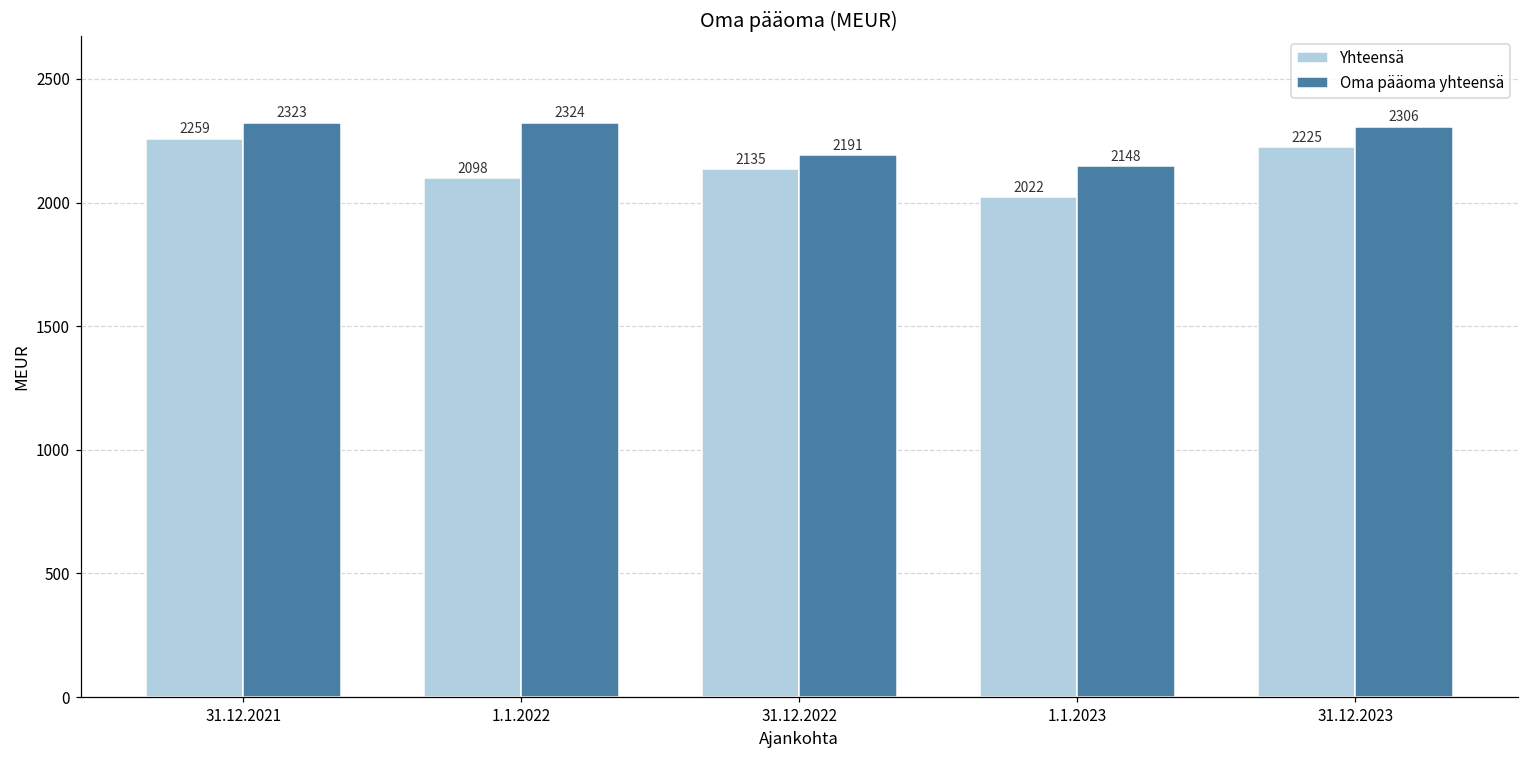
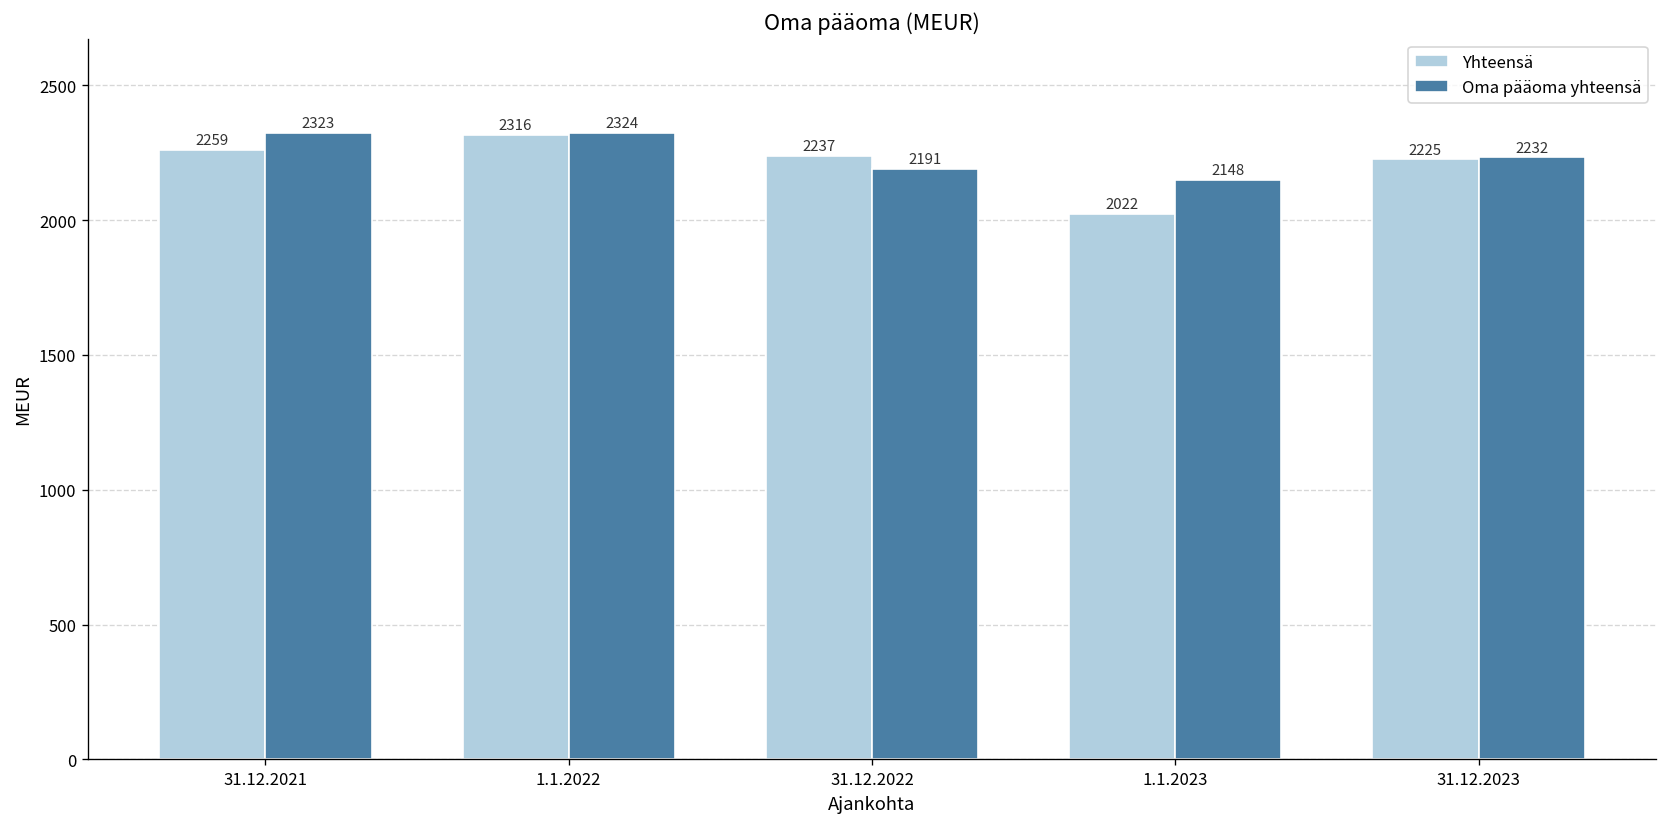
Yhteensä, 1.1.2022: 2098 -> 2316
Yhteensä, 31.12.2022: 2135 -> 2237
Oma pääoma yhteensä, 31.12.2023: 2306 -> 2232
